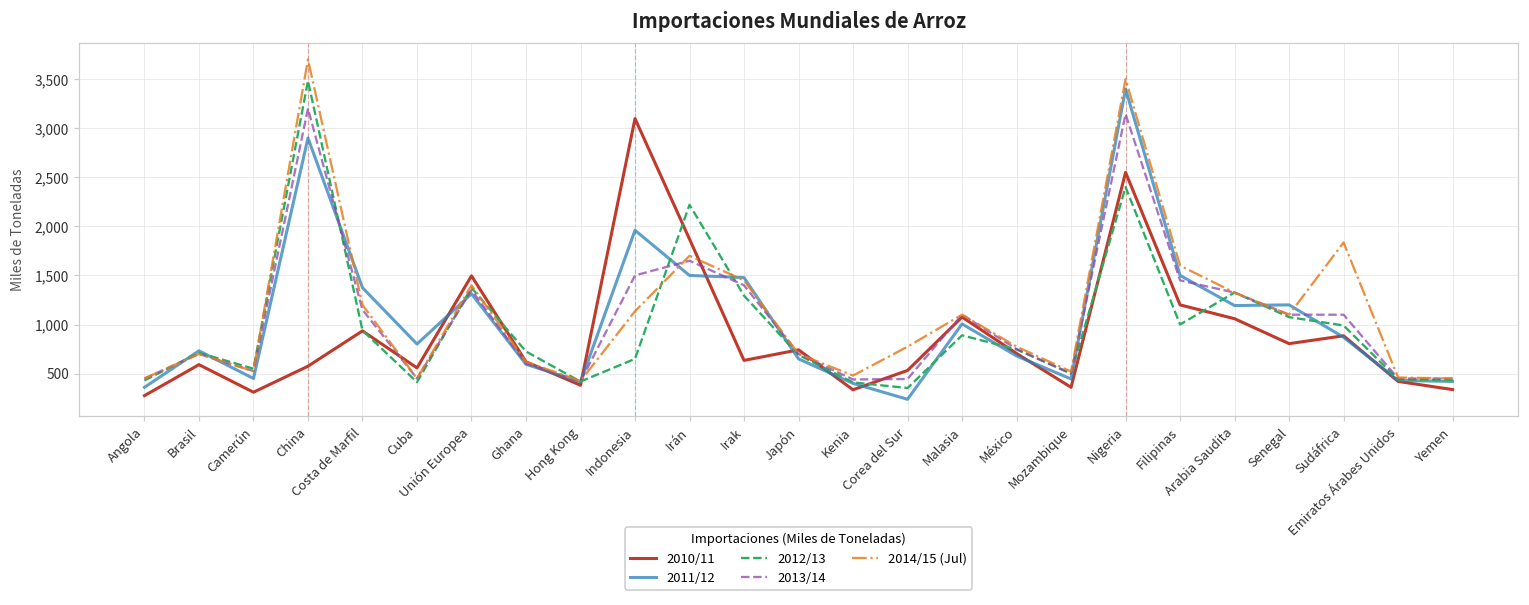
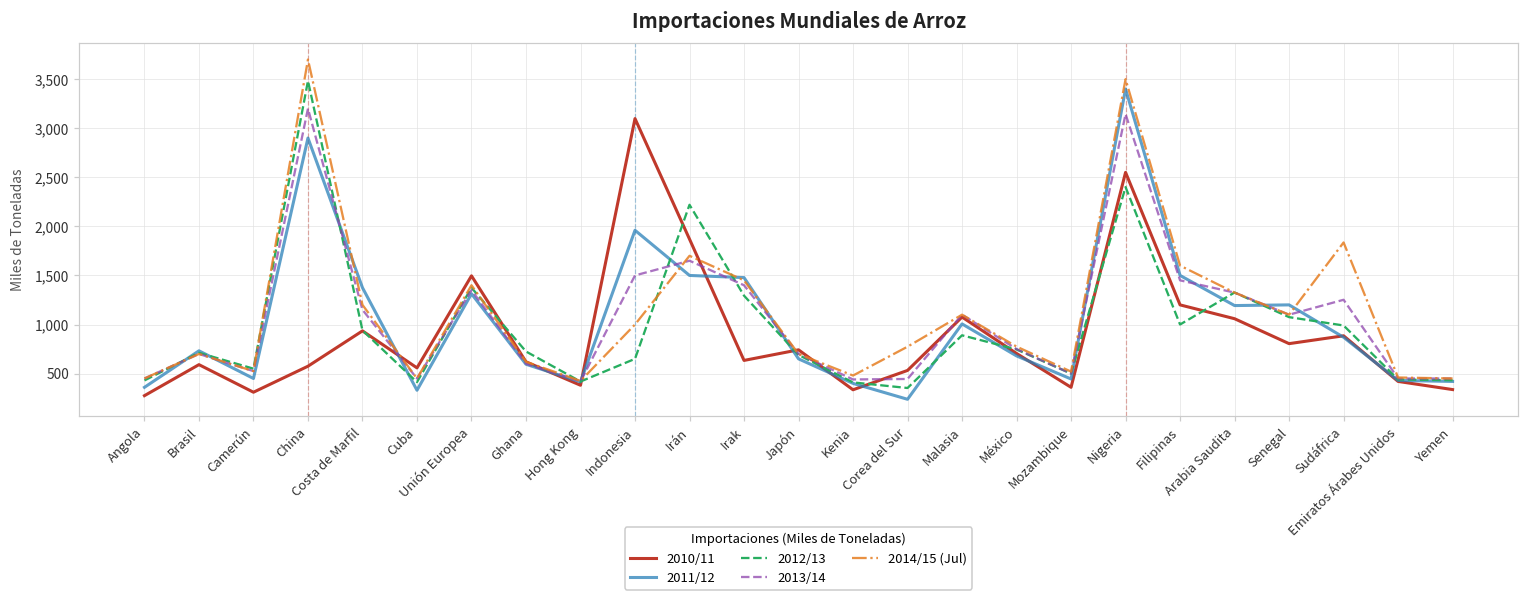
2011/12, Cuba: 800 -> 300
2014/15 (Jul), Indonesia: 1,100 -> 1,000
2013/14, Sudáfrica: 1,100 -> 1,300
